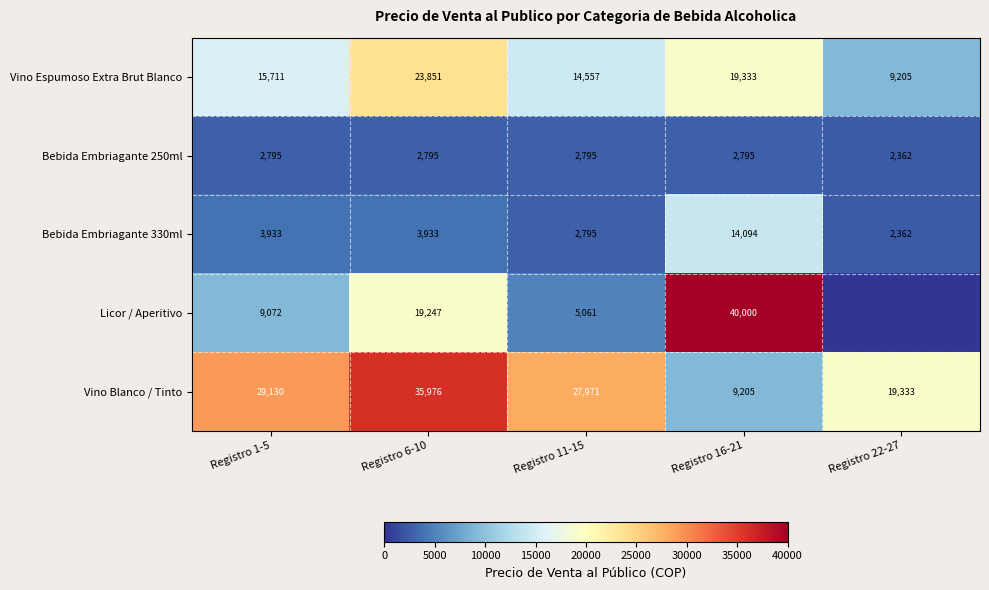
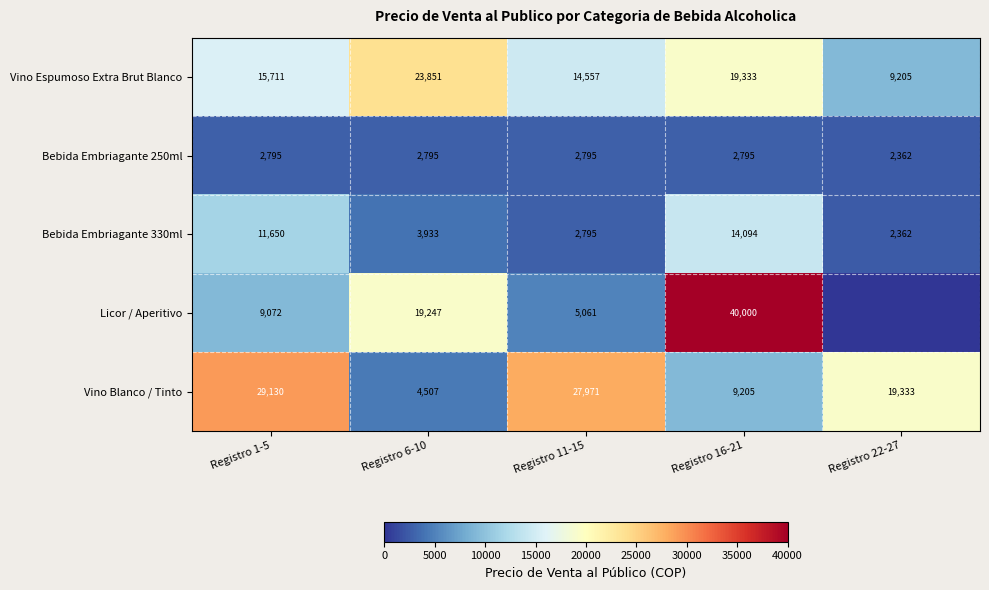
Bebida Embriagante 330ml, Registro 1-5: 3,933 -> 11,650
Vino Blanco / Tinto, Registro 6-10: 35,976 -> 4,507
